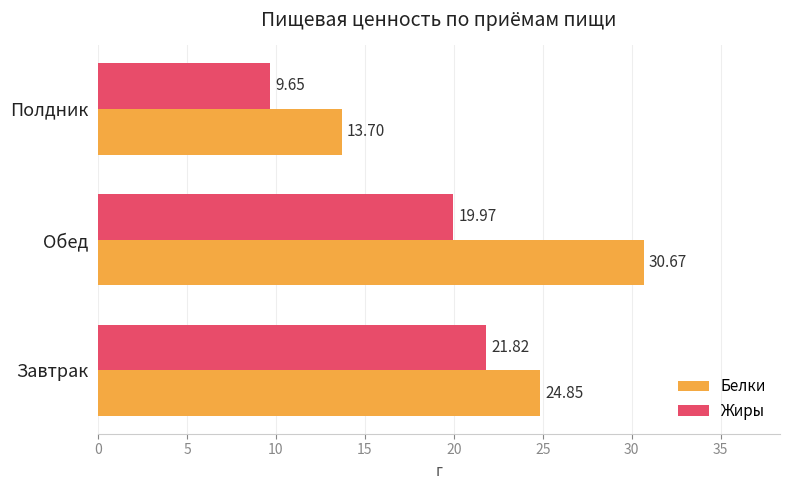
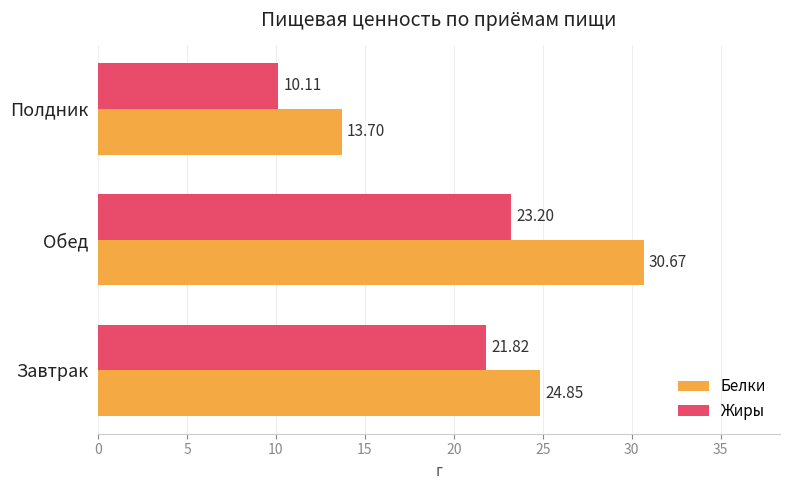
Жиры, Полдник: 9.65 -> 10.11
Жиры, Обед: 19.97 -> 23.20
